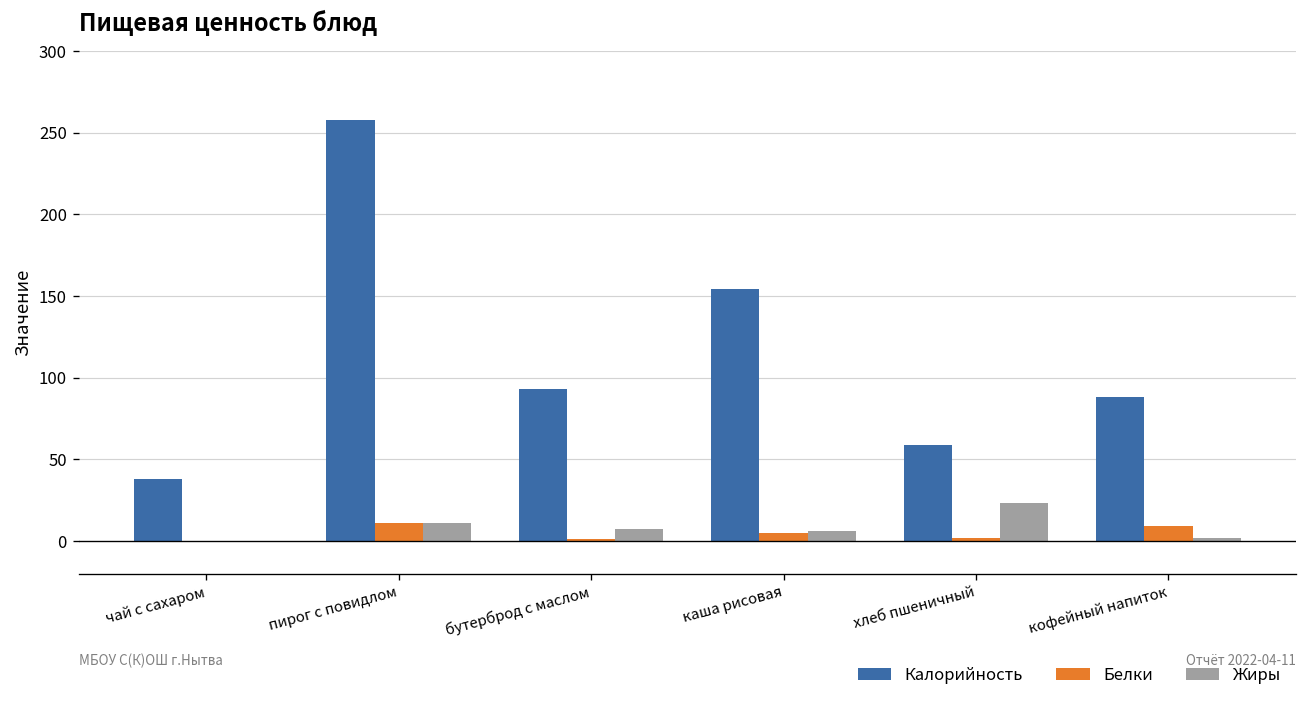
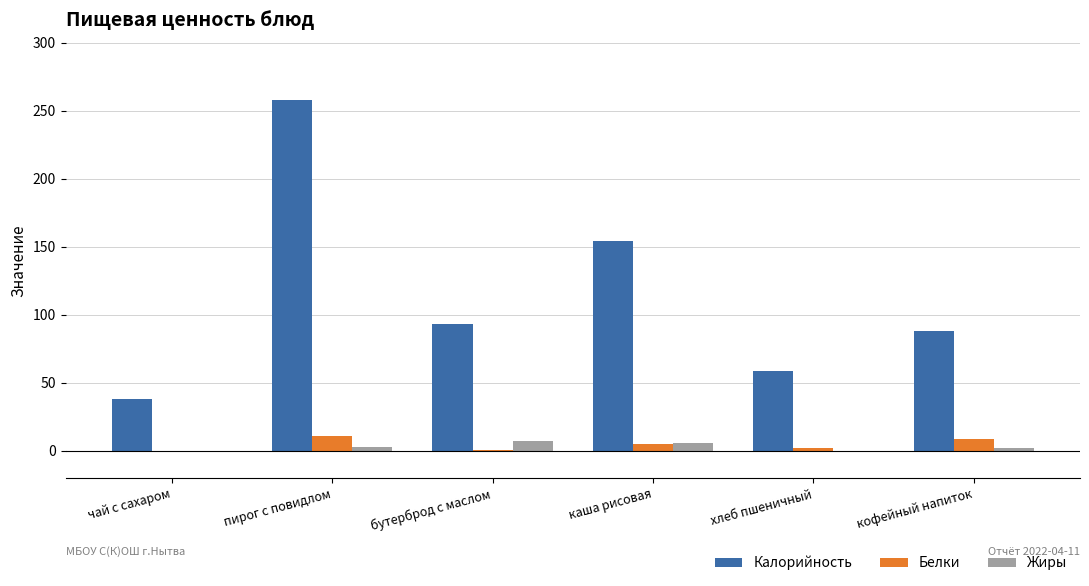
Жиры, пирог с повидлом: 11 -> 3
Жиры, хлеб пшеничный: 23 -> 0
